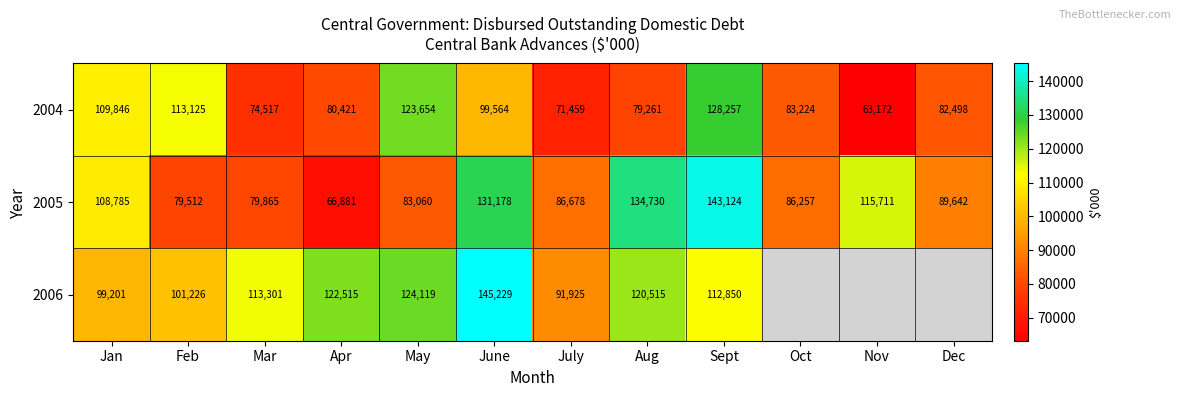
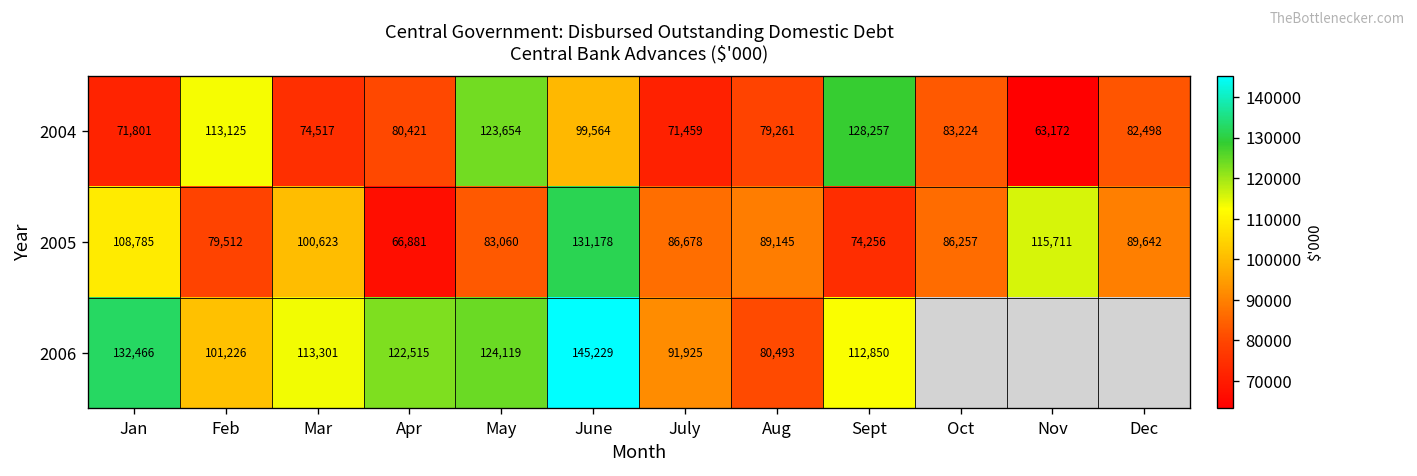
2004, Jan: 109,846 -> 71,801
2005, Mar: 79,865 -> 100,623
2005, Aug: 134,730 -> 89,145
2005, Sept: 143,124 -> 74,256
2006, Jan: 99,201 -> 132,466
2006, Aug: 120,515 -> 80,493
